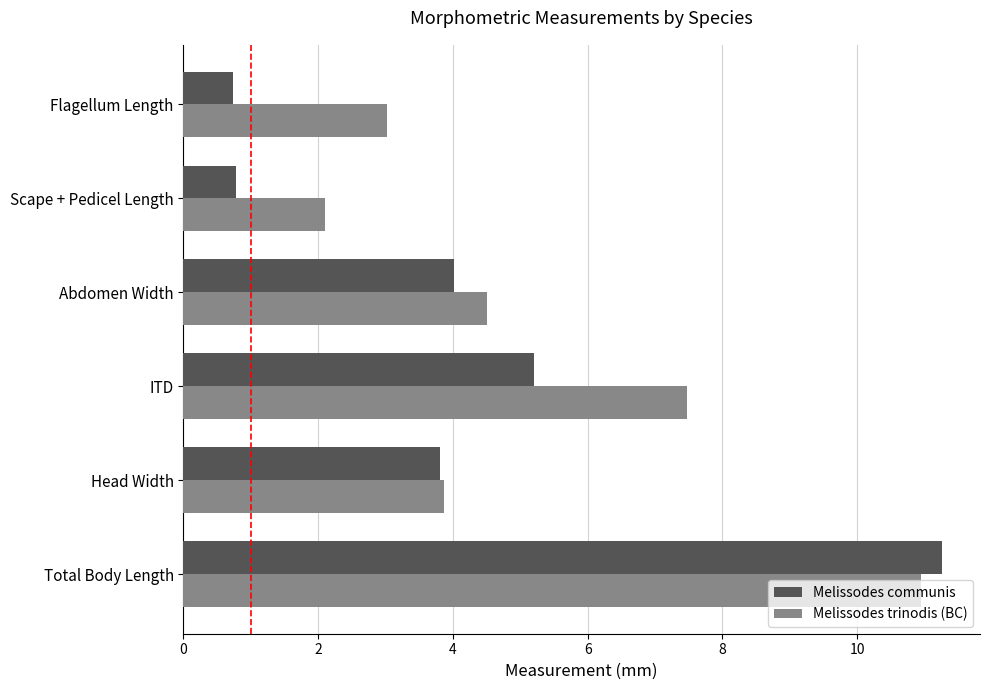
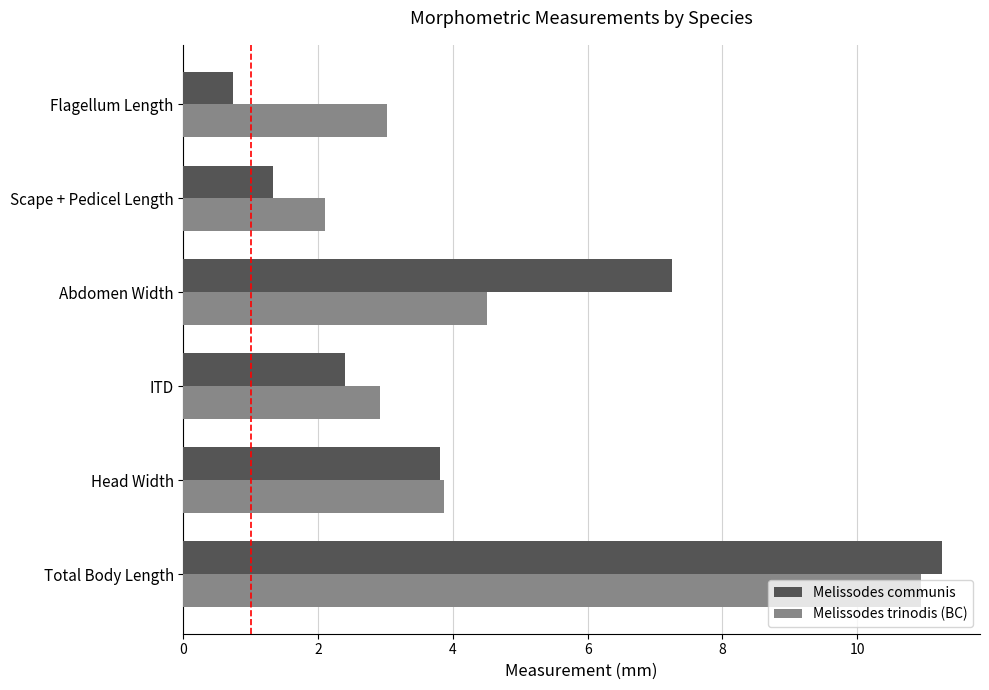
Melissodes communis, Scape + Pedicel Length: 0.8 -> 1.3
Melissodes communis, Abdomen Width: 4.0 -> 7.3
Melissodes communis, ITD: 5.2 -> 2.4
Melissodes trinodis (BC), ITD: 7.5 -> 2.9
